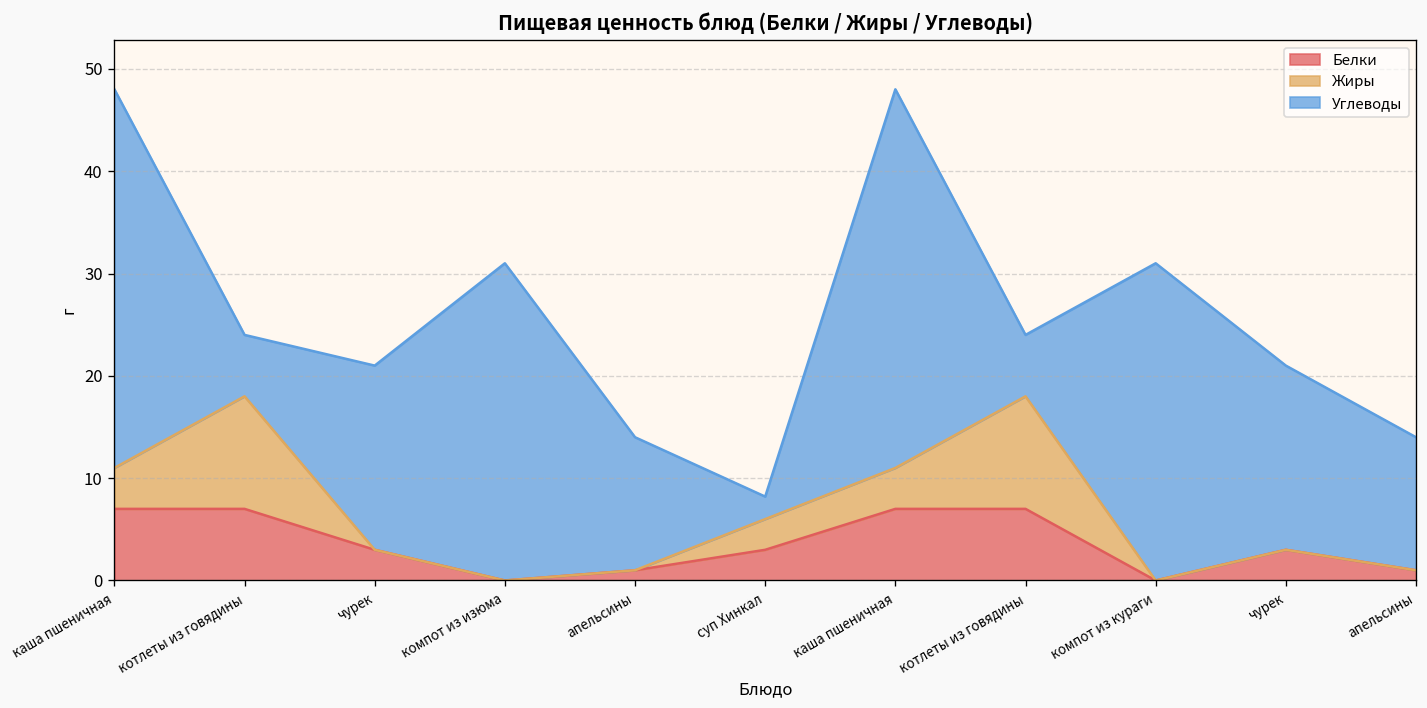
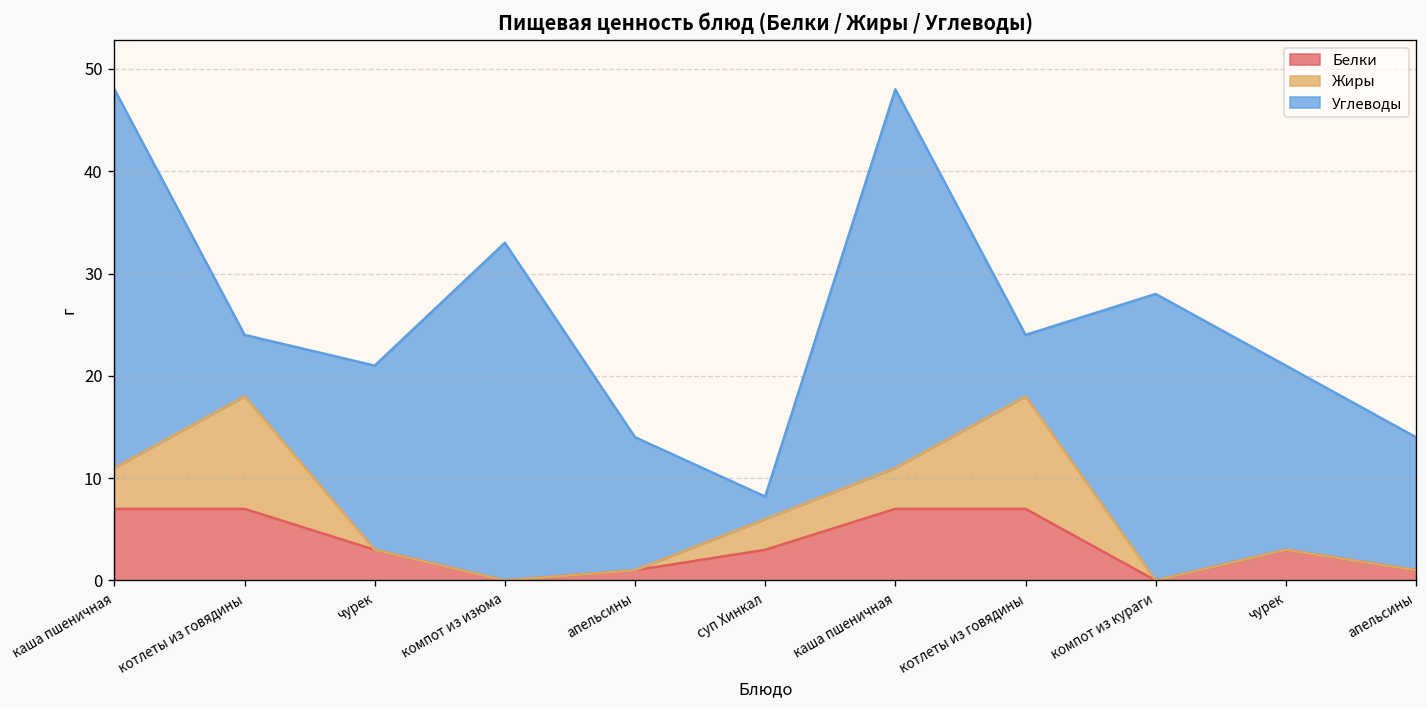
Углеводы, компот из изюма: 31 -> 33
Углеводы, компот из кураги: 31 -> 28
